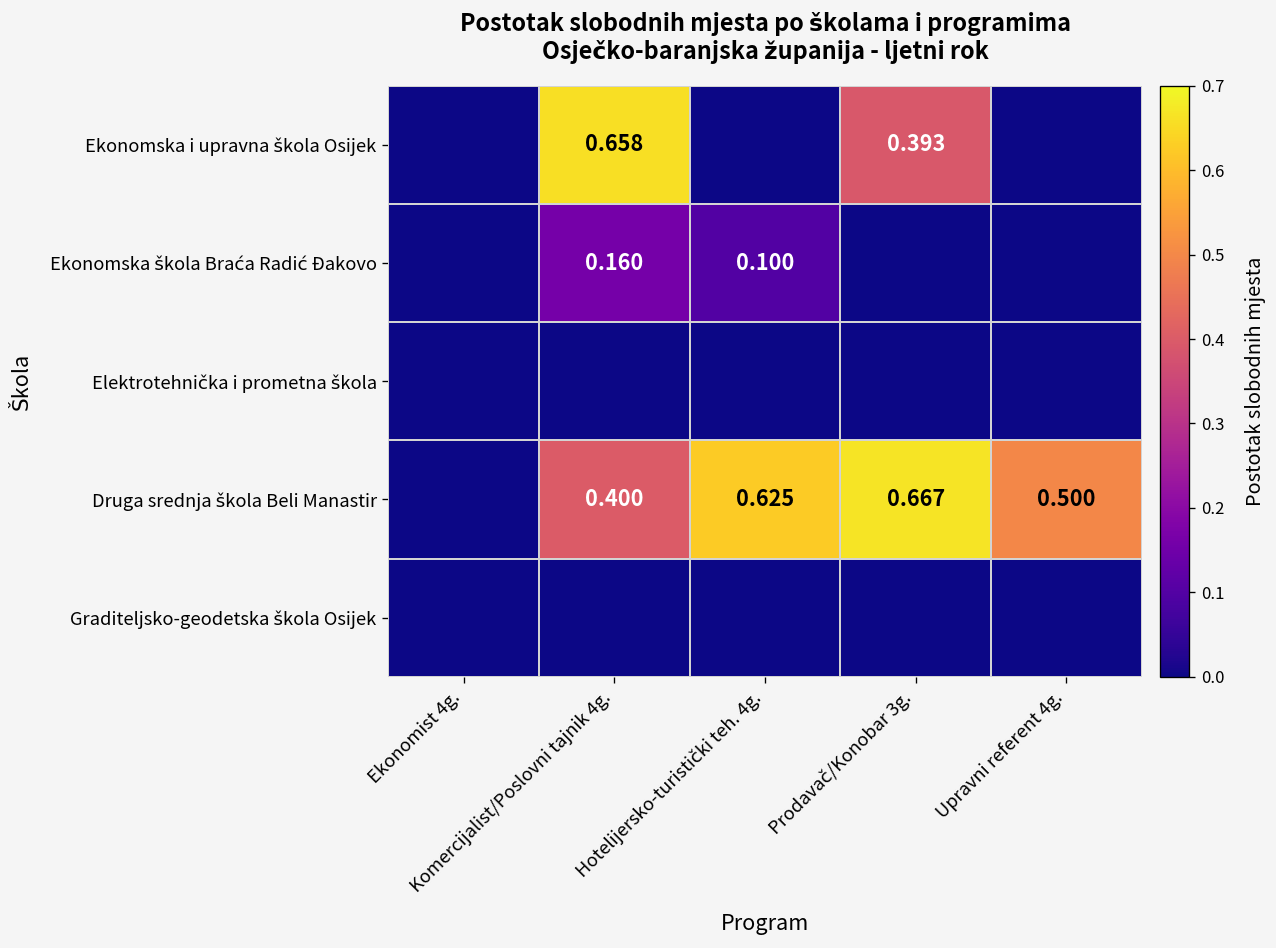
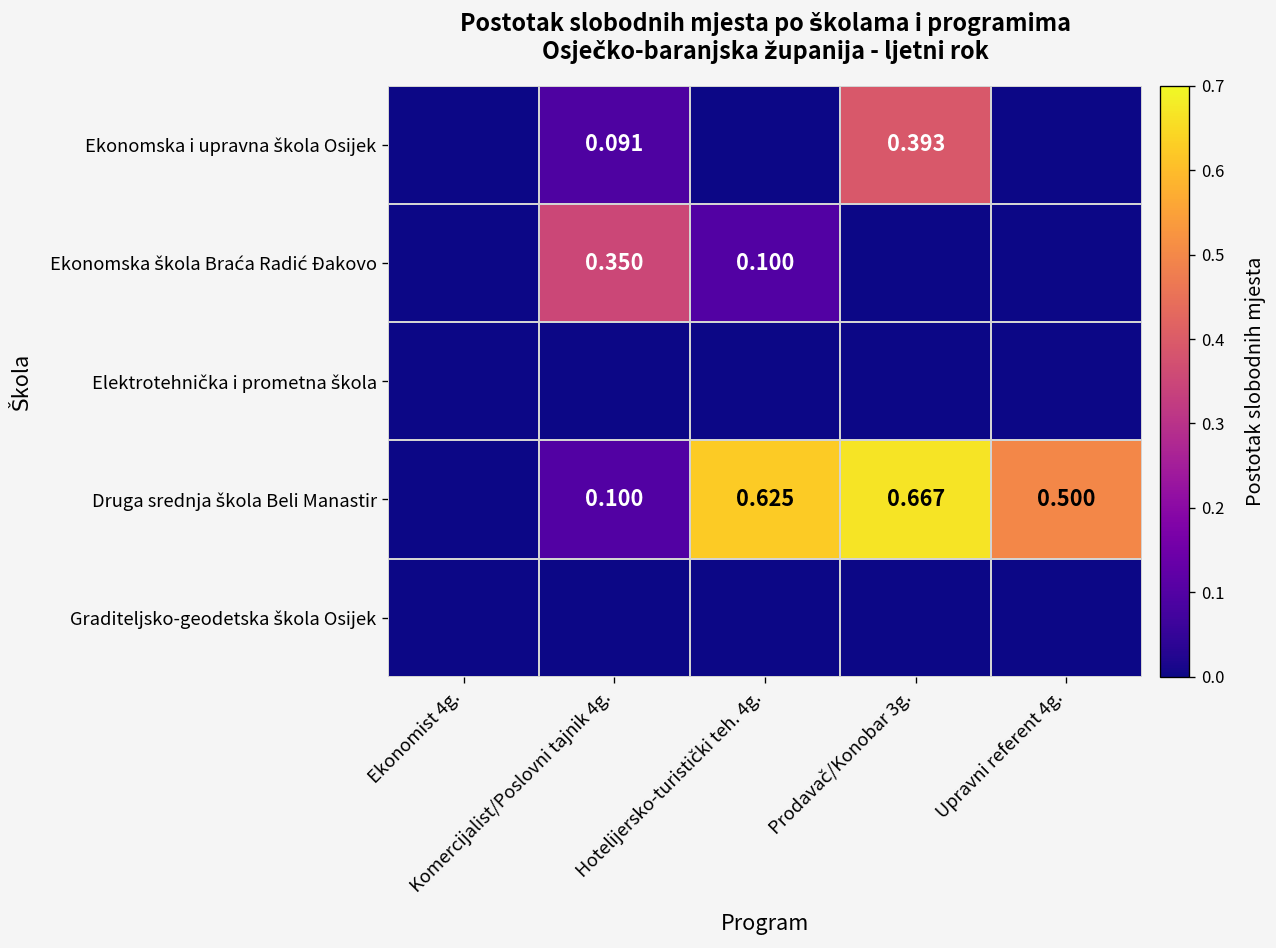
Ekonomska i upravna škola Osijek, Komercijalist/Poslovni tajnik 4g.: 0.658 -> 0.091
Ekonomska škola Braća Radić Đakovo, Komercijalist/Poslovni tajnik 4g.: 0.160 -> 0.350
Druga srednja škola Beli Manastir, Komercijalist/Poslovni tajnik 4g.: 0.400 -> 0.100
